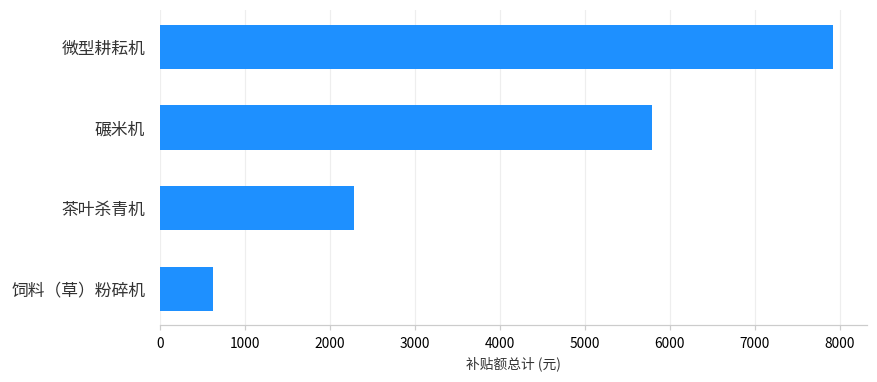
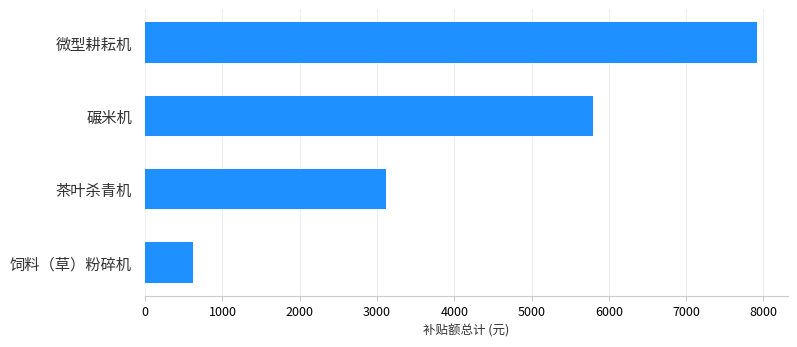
茶叶杀青机: 2300 -> 3100
